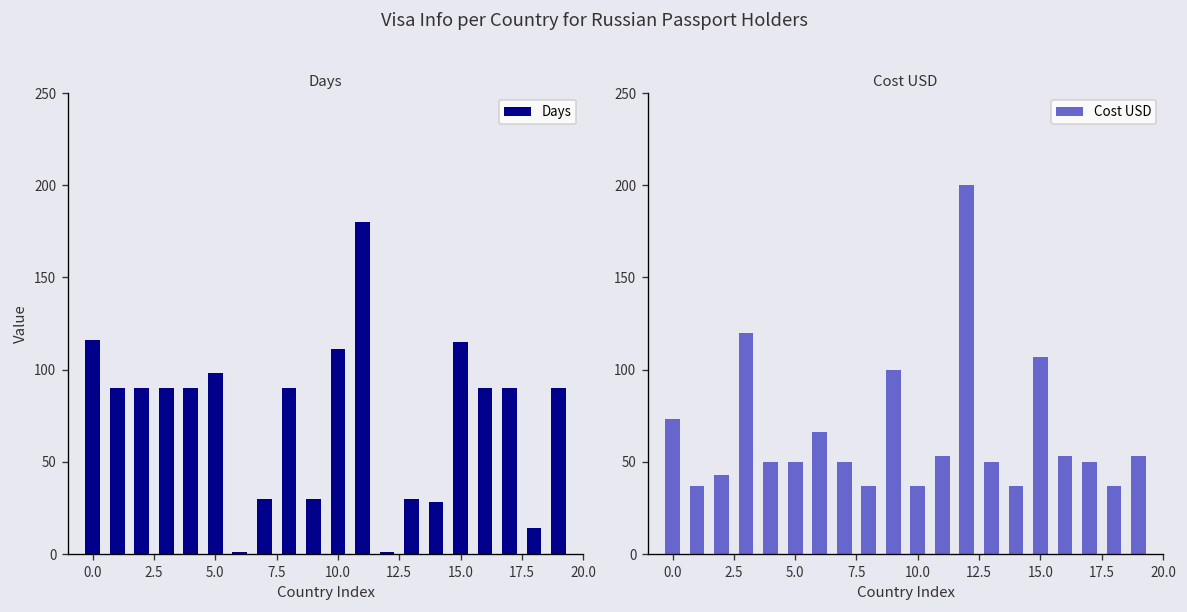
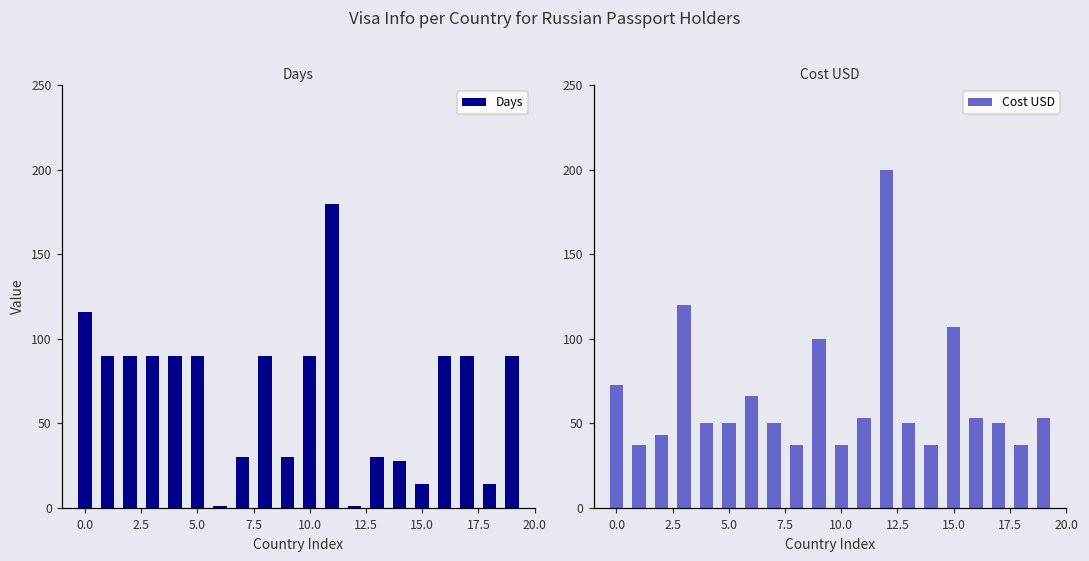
Days, 5.0: 98 -> 90
Days, 10.0: 111 -> 90
Days, 15.0: 115 -> 14
